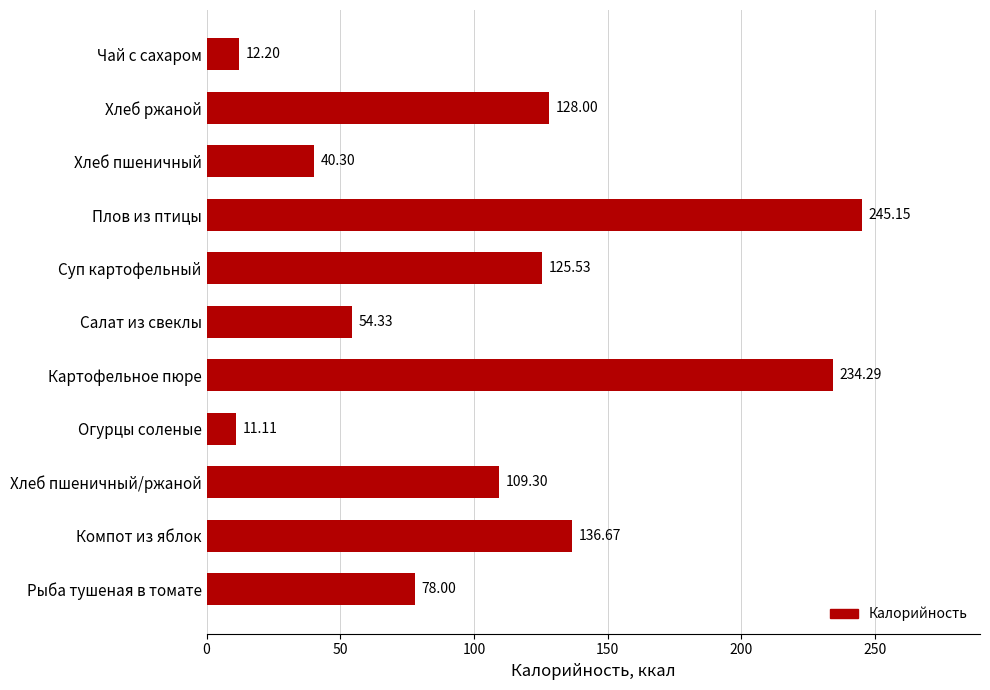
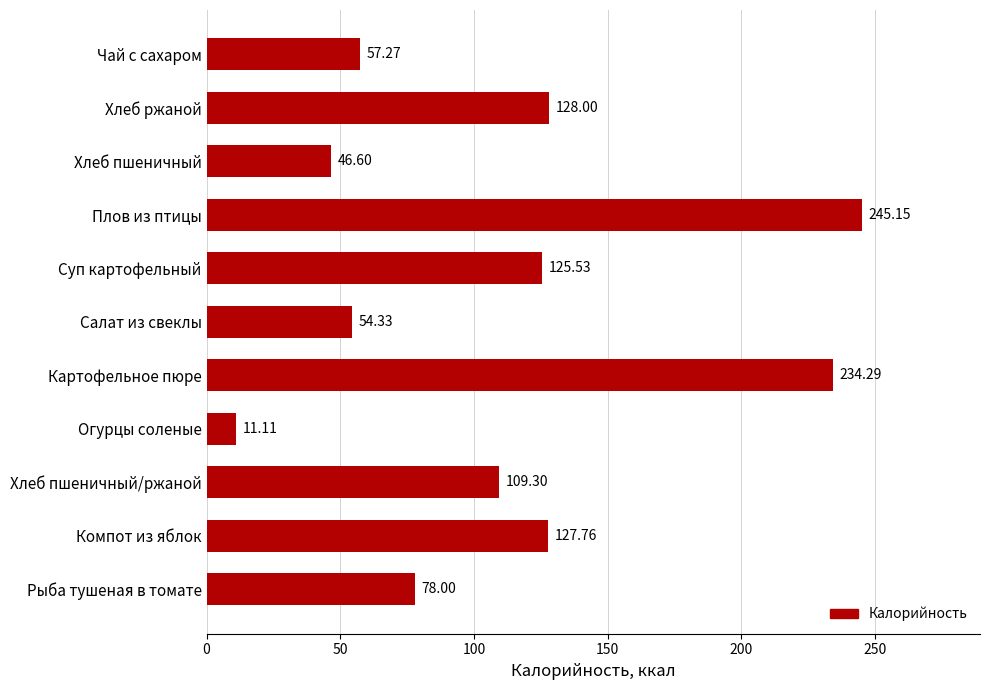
Чай с сахаром: 12.20 -> 57.27
Хлеб пшеничный: 40.30 -> 46.60
Компот из яблок: 136.67 -> 127.76
